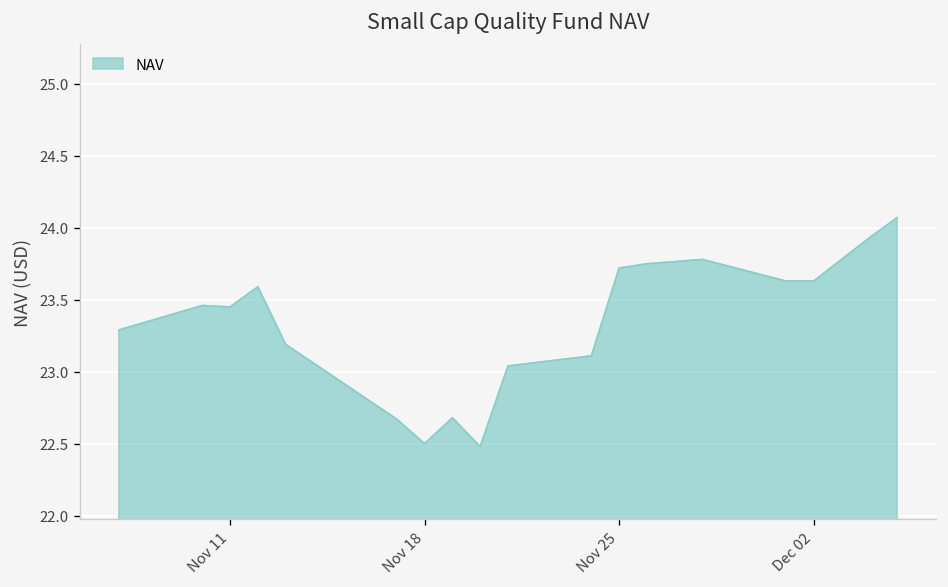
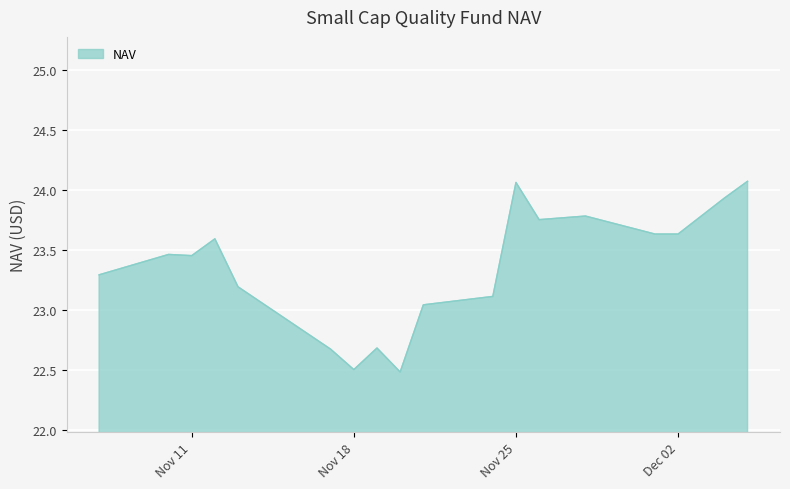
Nov 25: 23.72 -> 24.06
